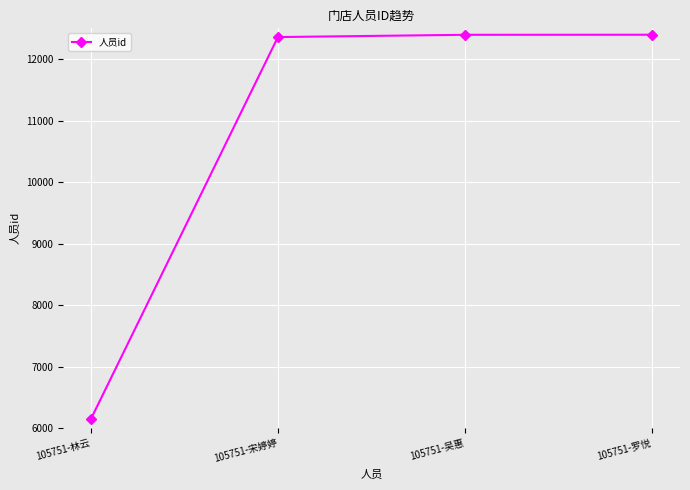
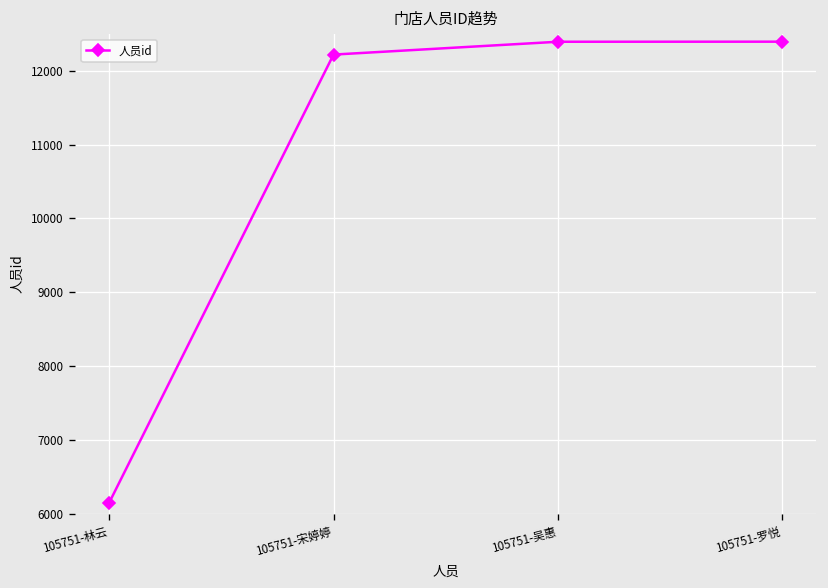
105751-宋婷婷: 12400 -> 12200
